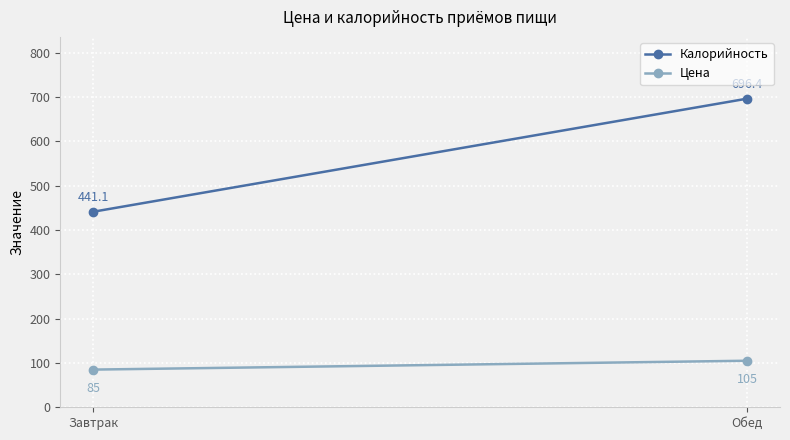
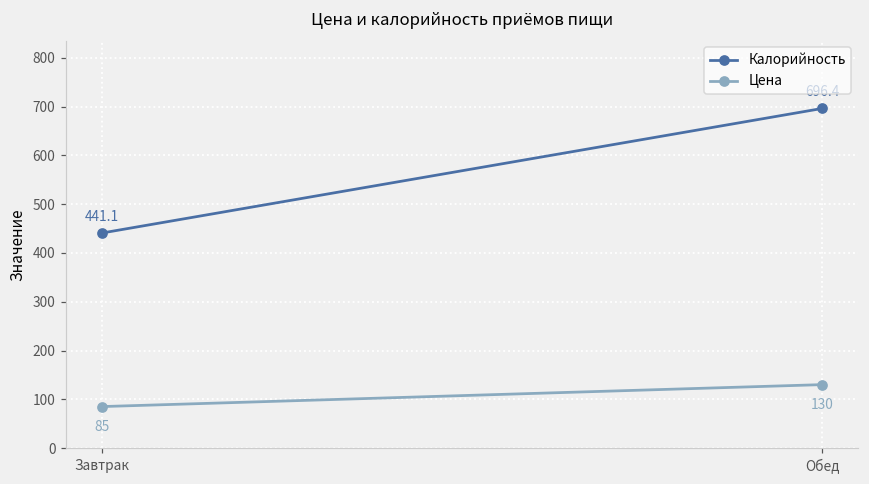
Цена, Обед: 105 -> 130
